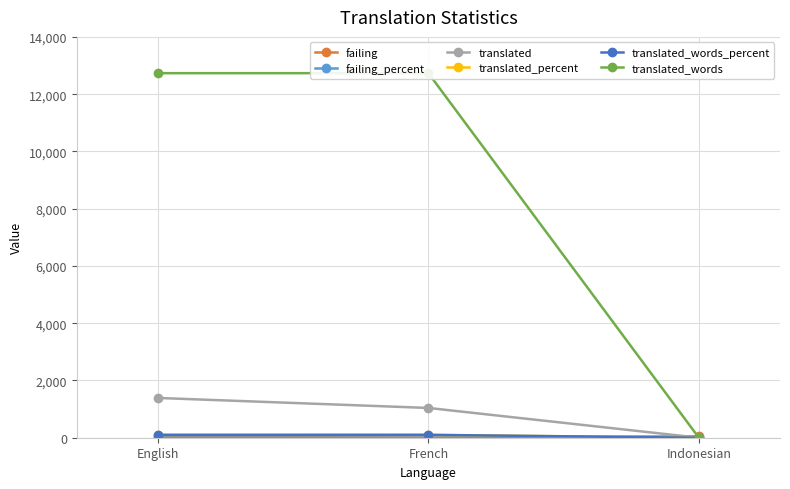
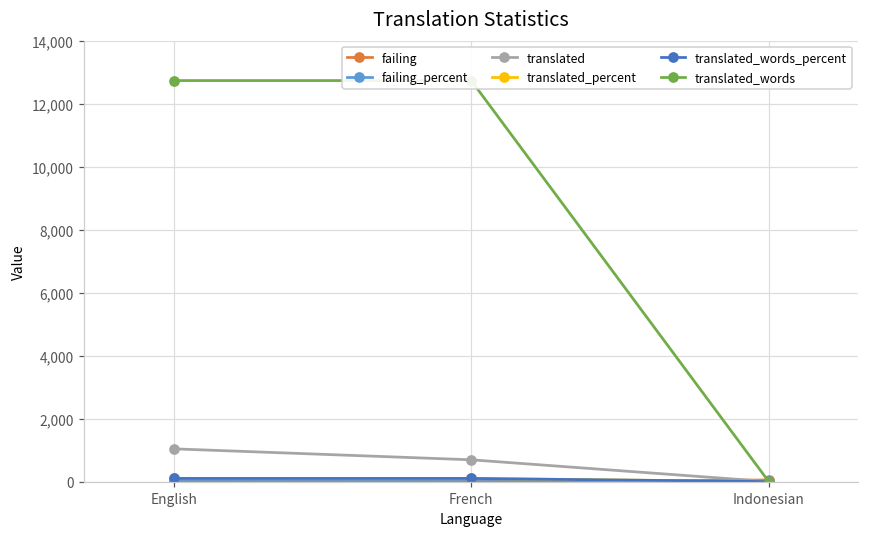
translated, English: 1,400 -> 1,000
translated, French: 1,000 -> 700
